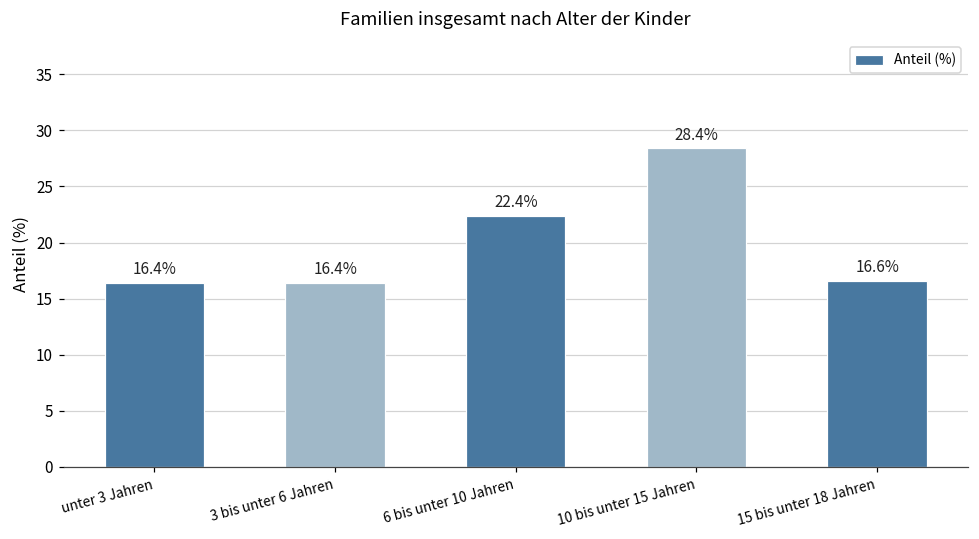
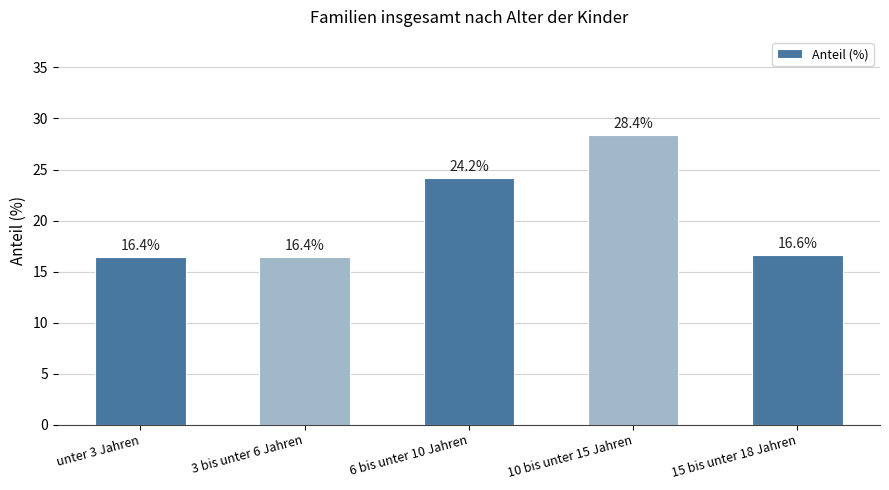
6 bis unter 10 Jahren: 22.4% -> 24.2%
